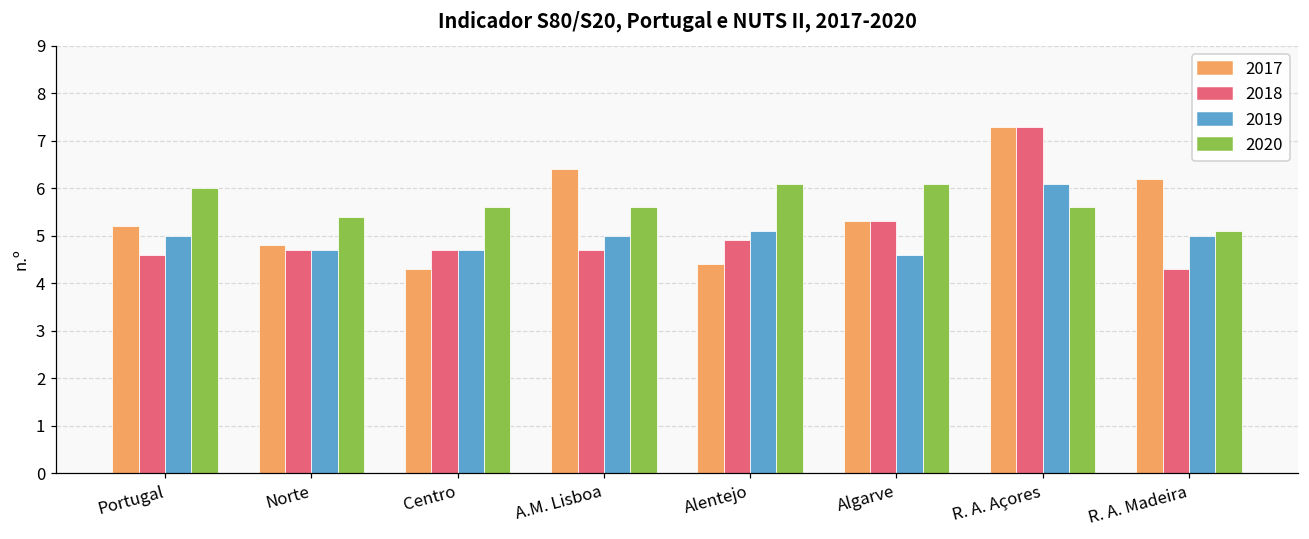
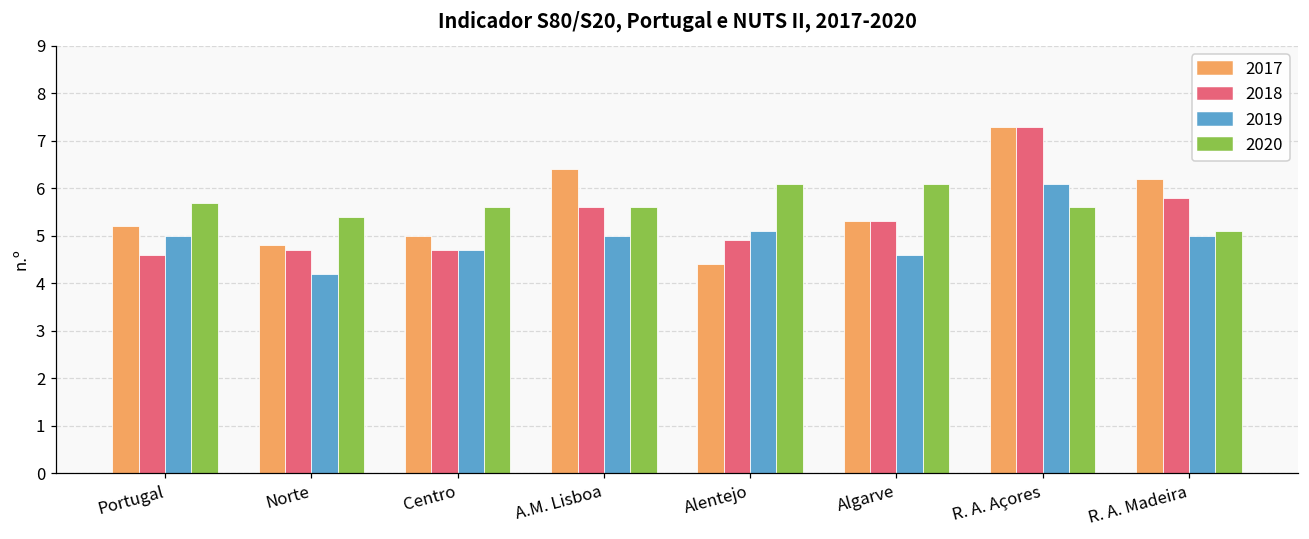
2020, Portugal: 6.0 -> 5.7
2019, Norte: 4.7 -> 4.2
2017, Centro: 4.3 -> 5.0
2018, A.M. Lisboa: 4.7 -> 5.6
2018, R. A. Madeira: 4.3 -> 5.8
